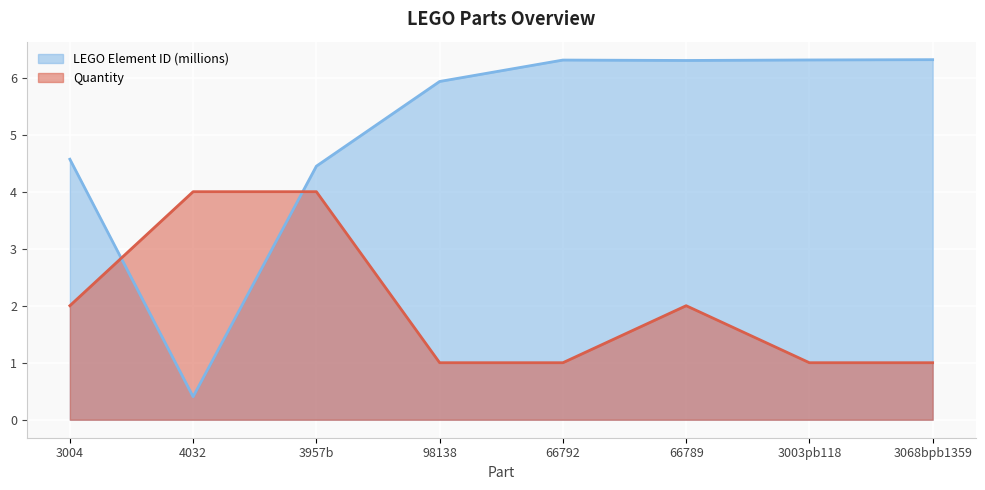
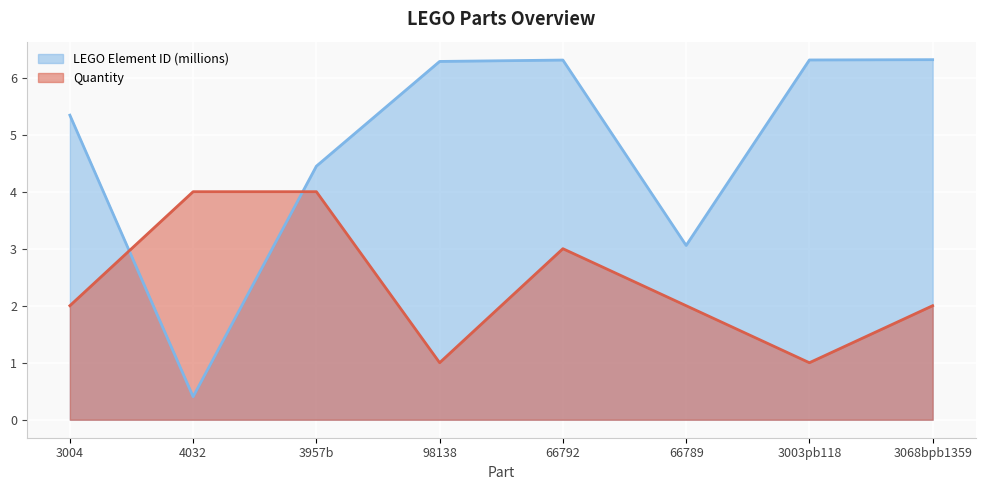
LEGO Element ID (millions), 3004: 4.6 -> 5.3
LEGO Element ID (millions), 98138: 5.9 -> 6.3
Quantity, 66792: 1 -> 3
LEGO Element ID (millions), 66789: 6.3 -> 3.1
Quantity, 3068bpb1359: 1 -> 2
